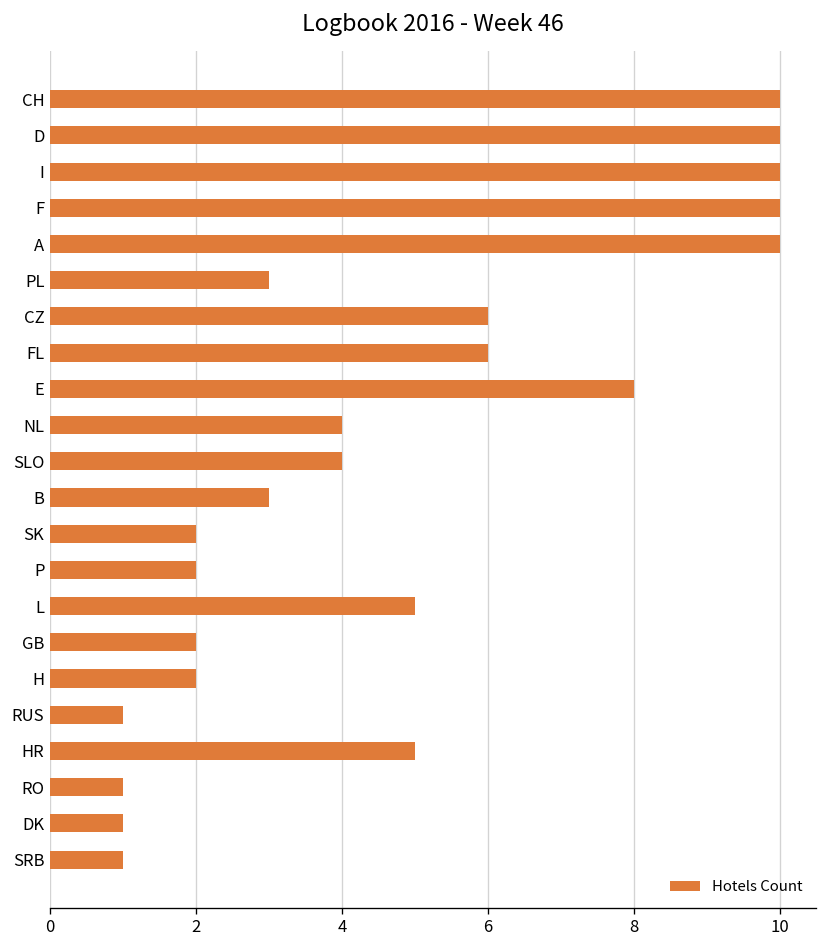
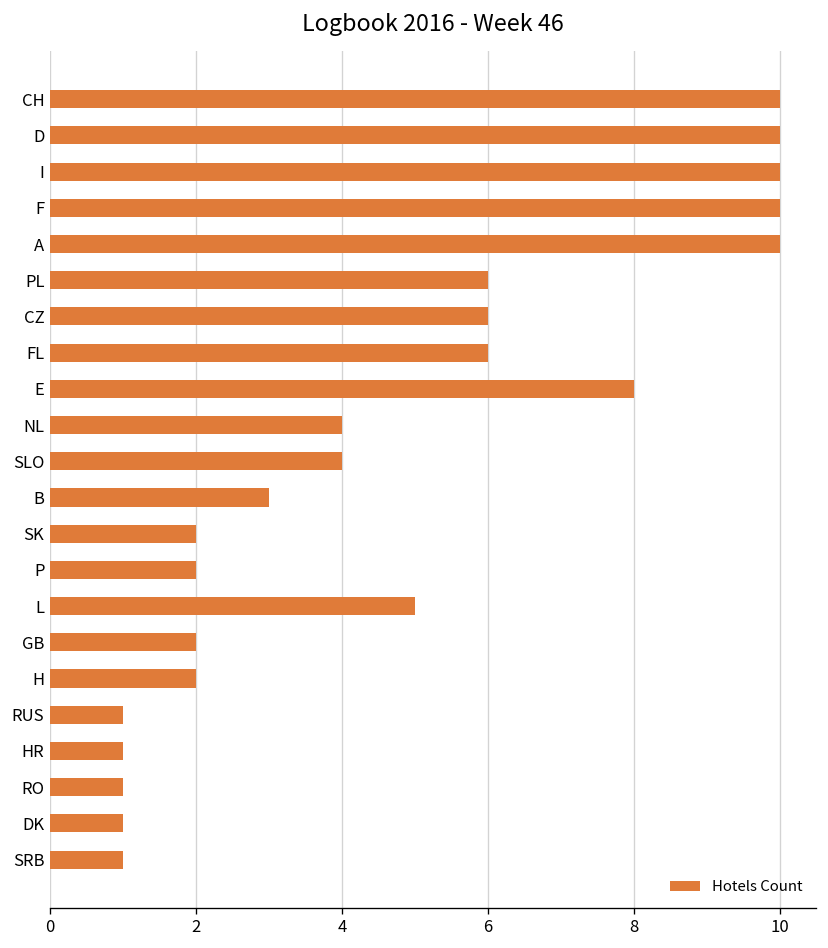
PL: 3 -> 6
HR: 5 -> 1
